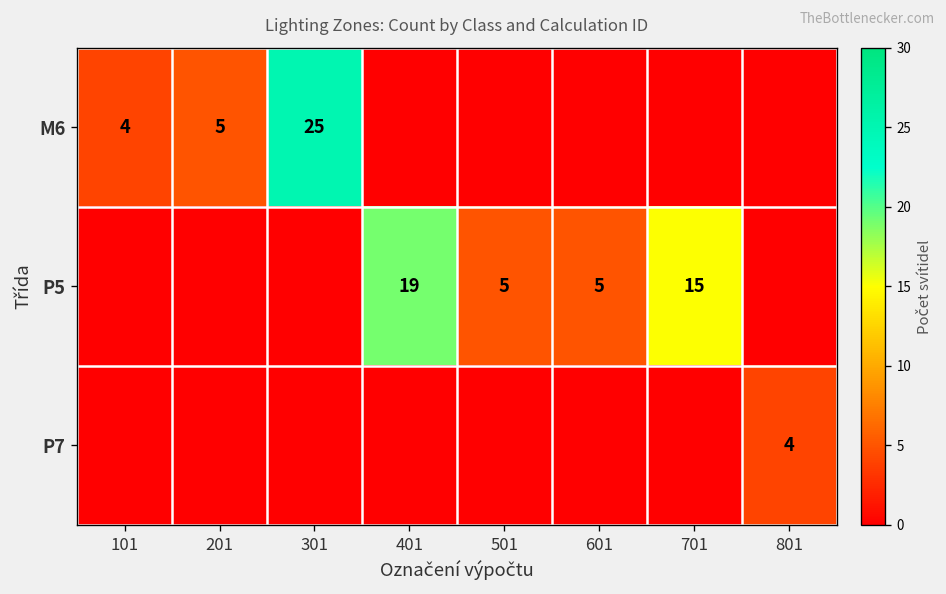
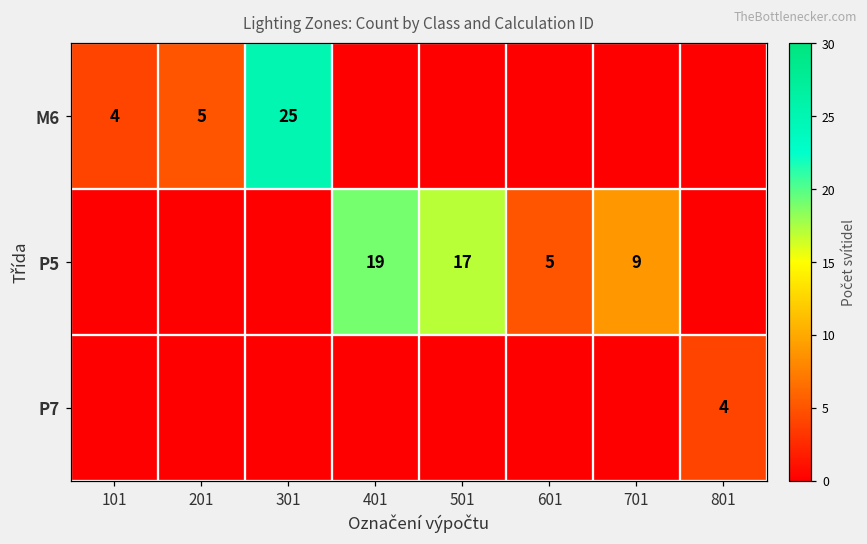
P5, 501: 5 -> 17
P5, 701: 15 -> 9
